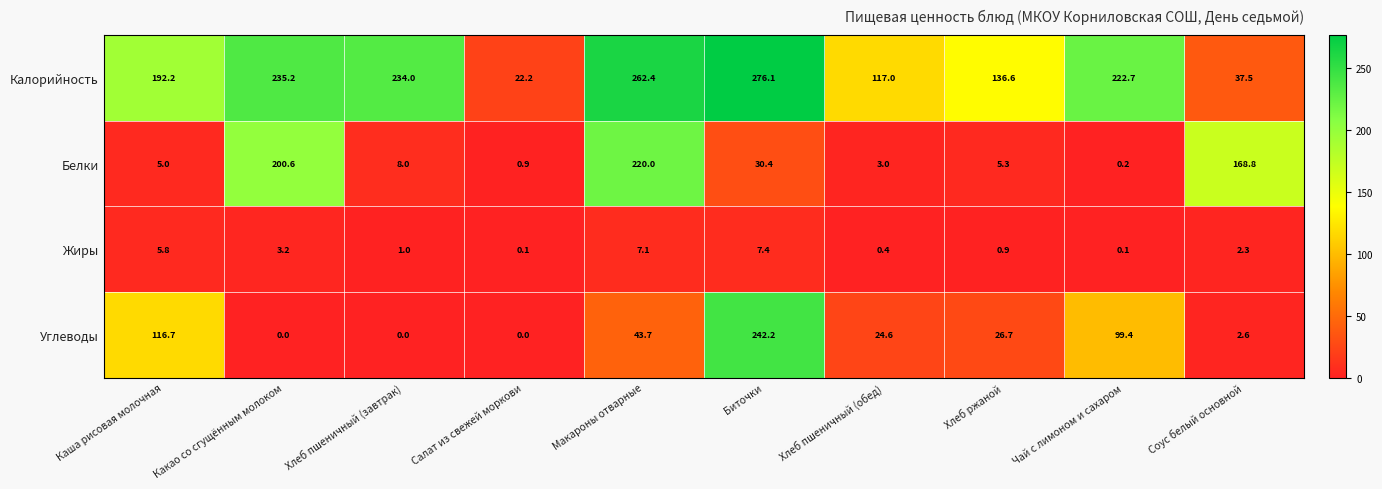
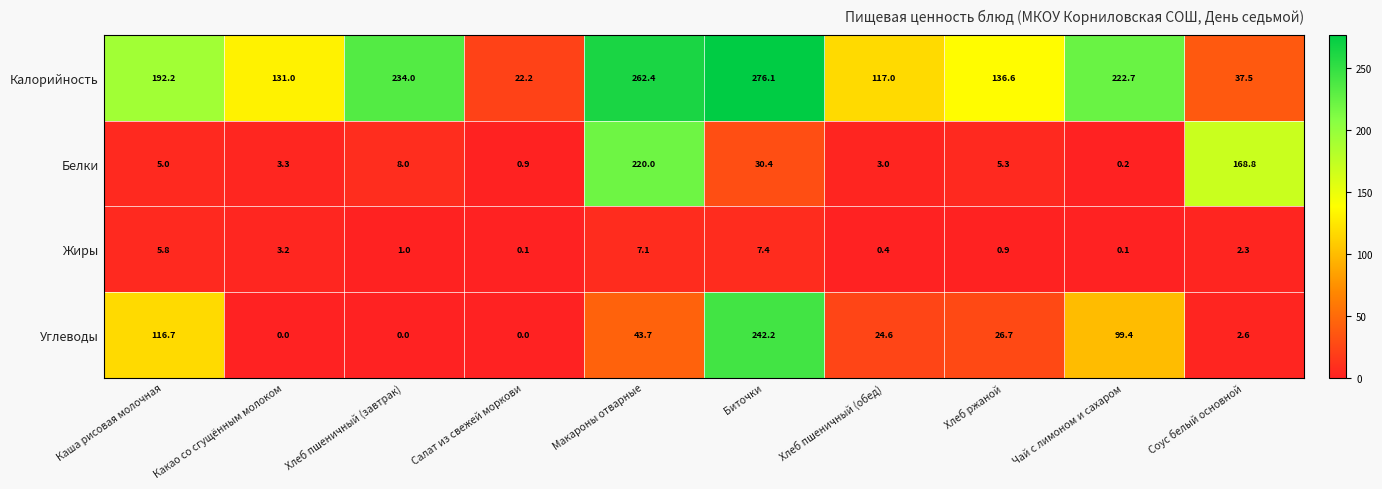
Калорийность, Какао со сгущённым молоком: 235.2 -> 131.0
Белки, Какао со сгущённым молоком: 200.6 -> 3.3
